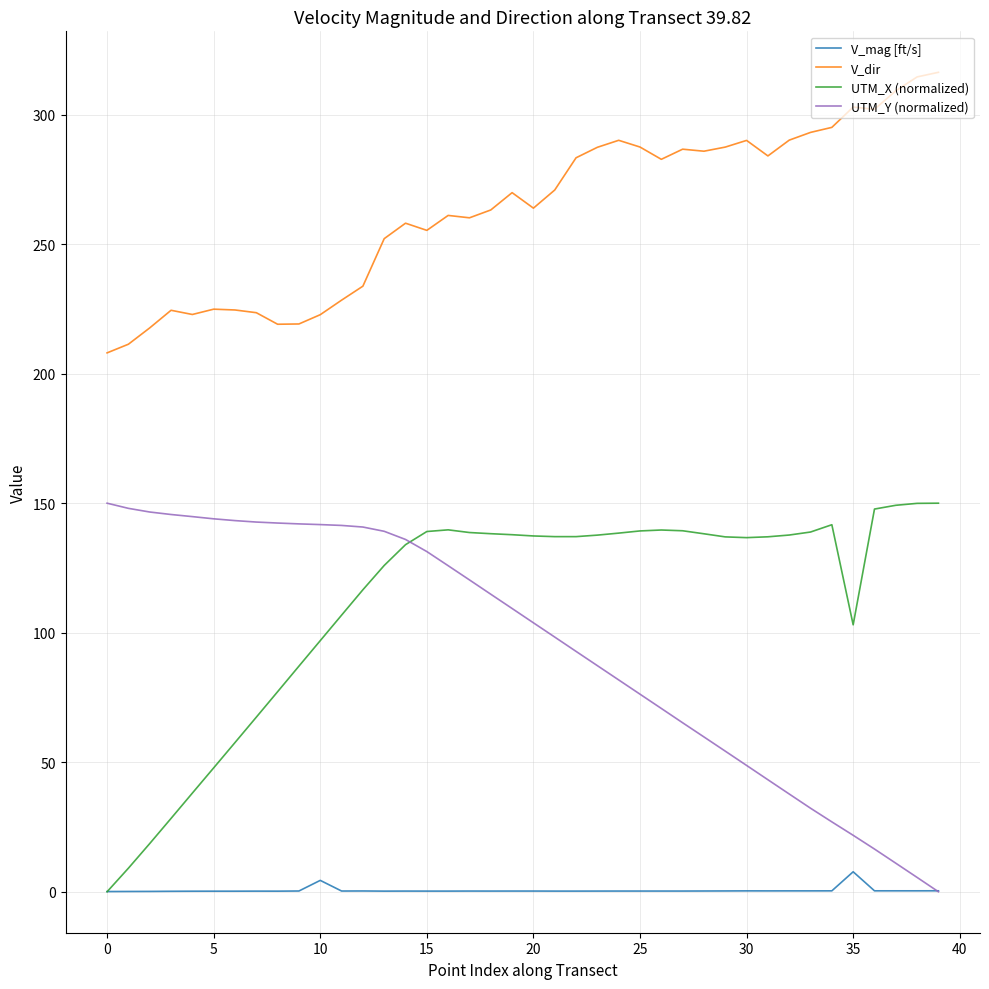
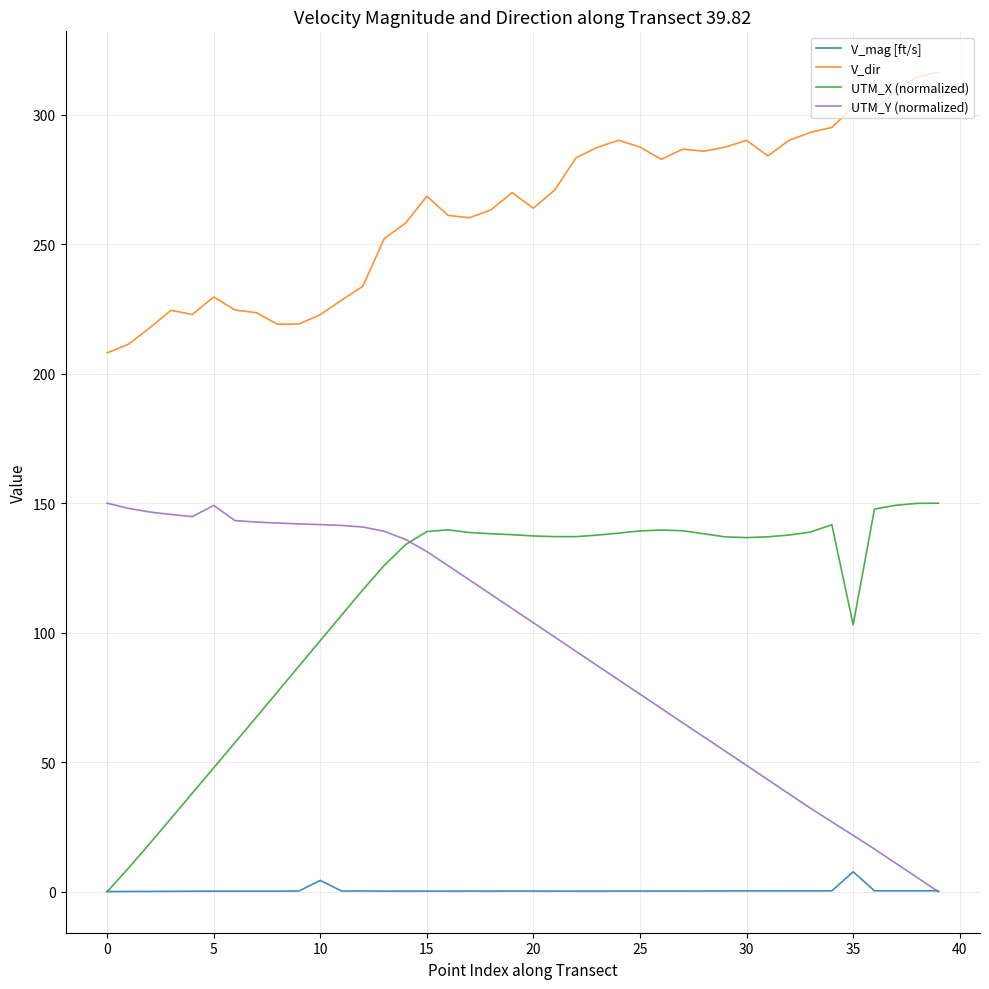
V_dir, 5: 225 -> 230
UTM_Y (normalized), 5: 144 -> 149
V_dir, 15: 255 -> 268
